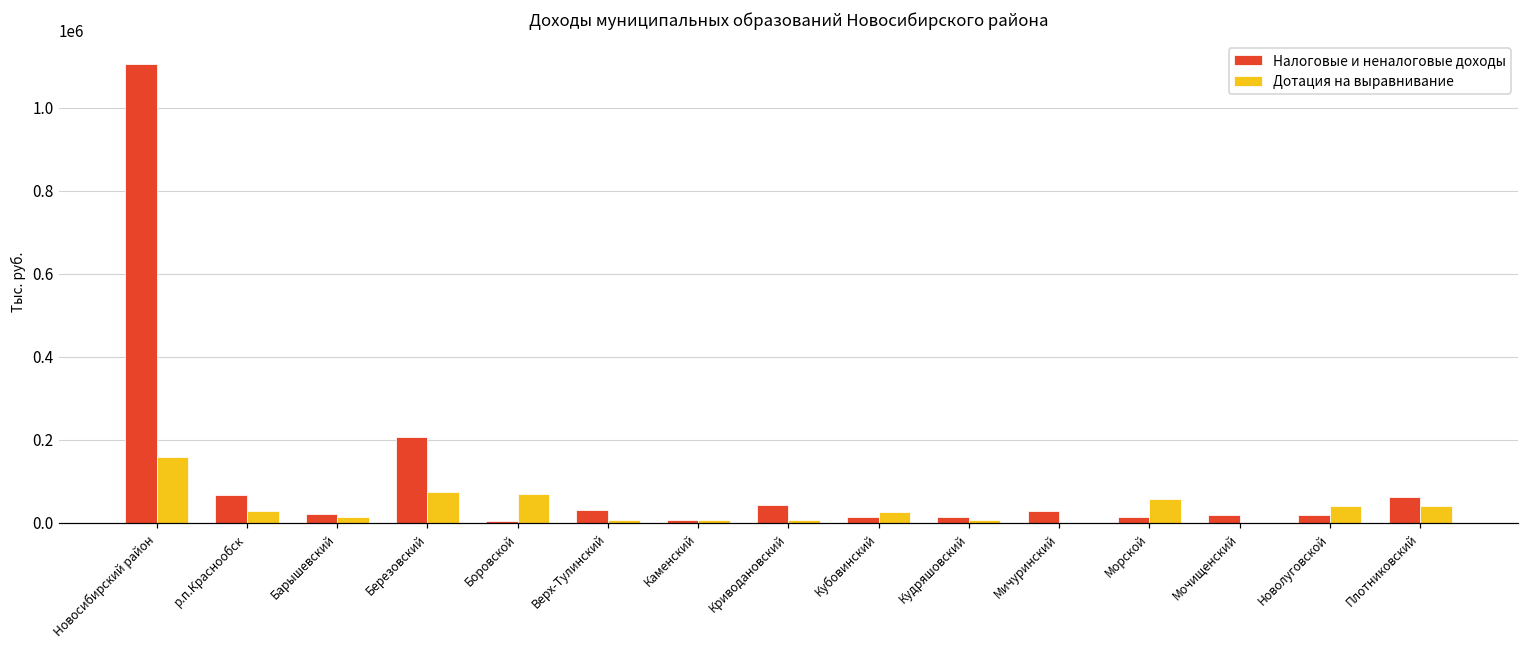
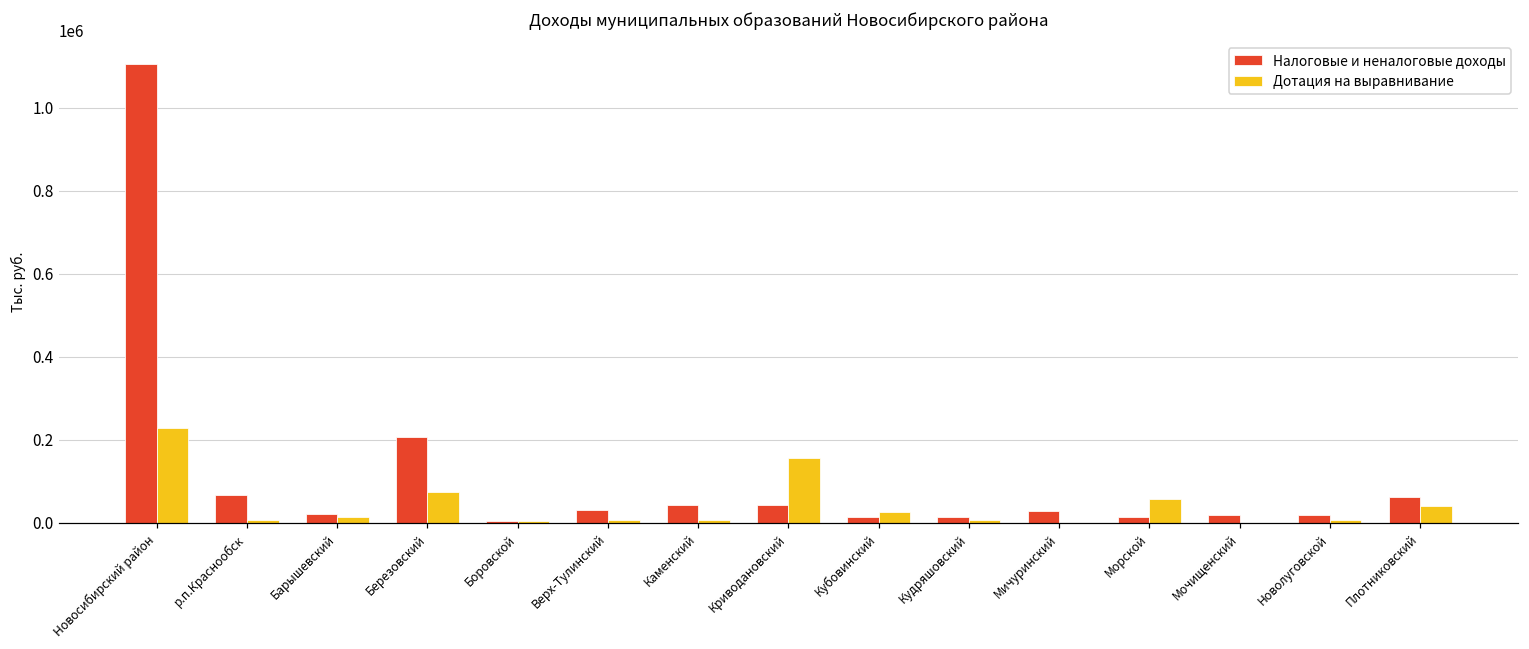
Дотация на выравнивание, Новосибирский район: 160000 -> 230000
Дотация на выравнивание, р.п.Краснообск: 30000 -> 10000
Дотация на выравнивание, Боровской: 70000 -> 0
Налоговые и неналоговые доходы, Каменский: 10000 -> 40000
Дотация на выравнивание, Криводановский: 10000 -> 150000
Дотация на выравнивание, Новолуговской: 40000 -> 10000
